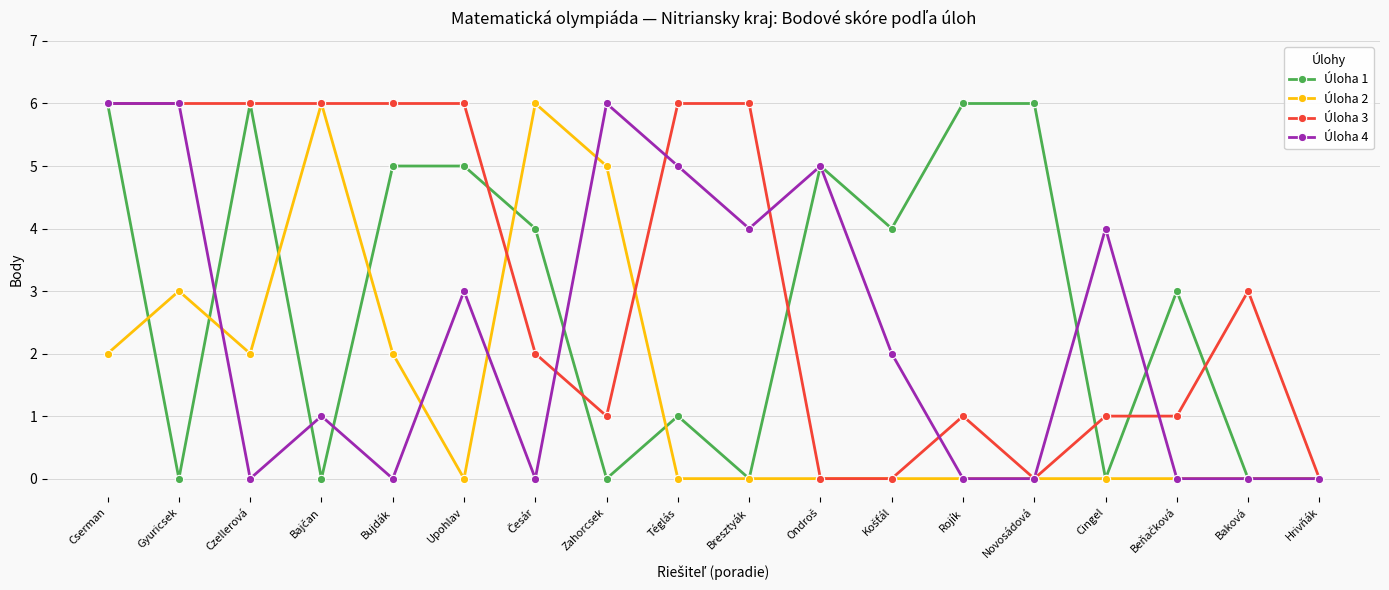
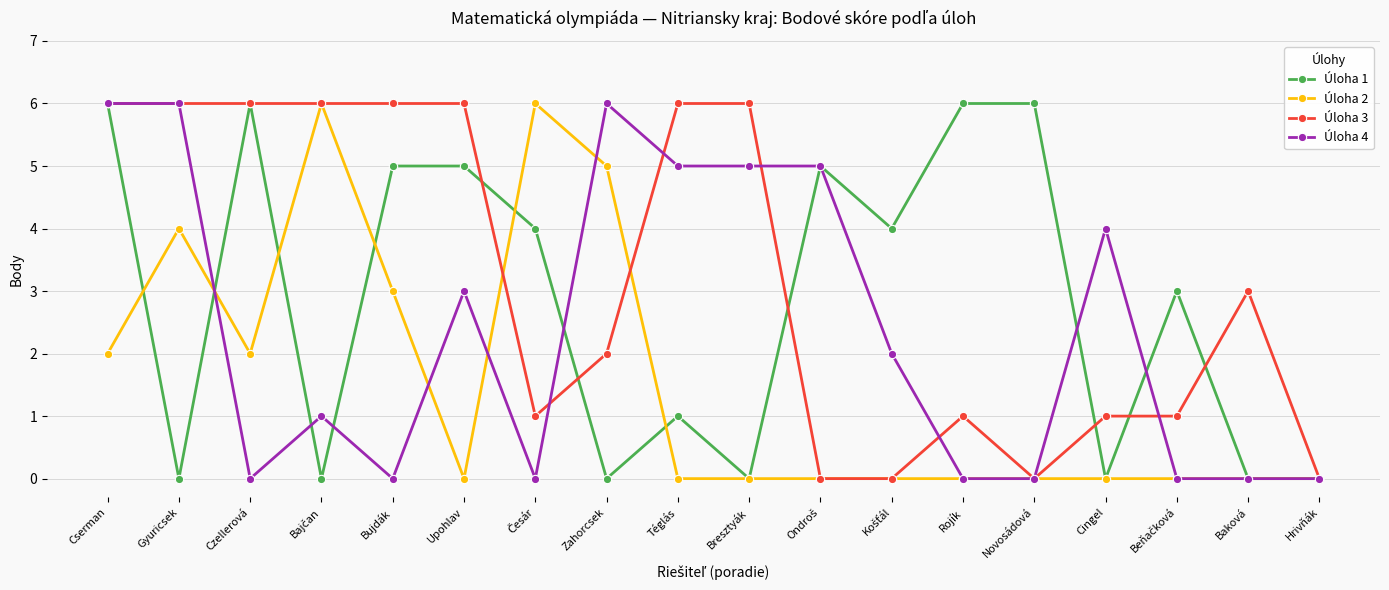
Úloha 2, Gyuricsek: 3 -> 4
Úloha 2, Bujdák: 2 -> 3
Úloha 3, Česár: 2 -> 1
Úloha 3, Zahorcsek: 1 -> 2
Úloha 4, Bresztyák: 4 -> 5
